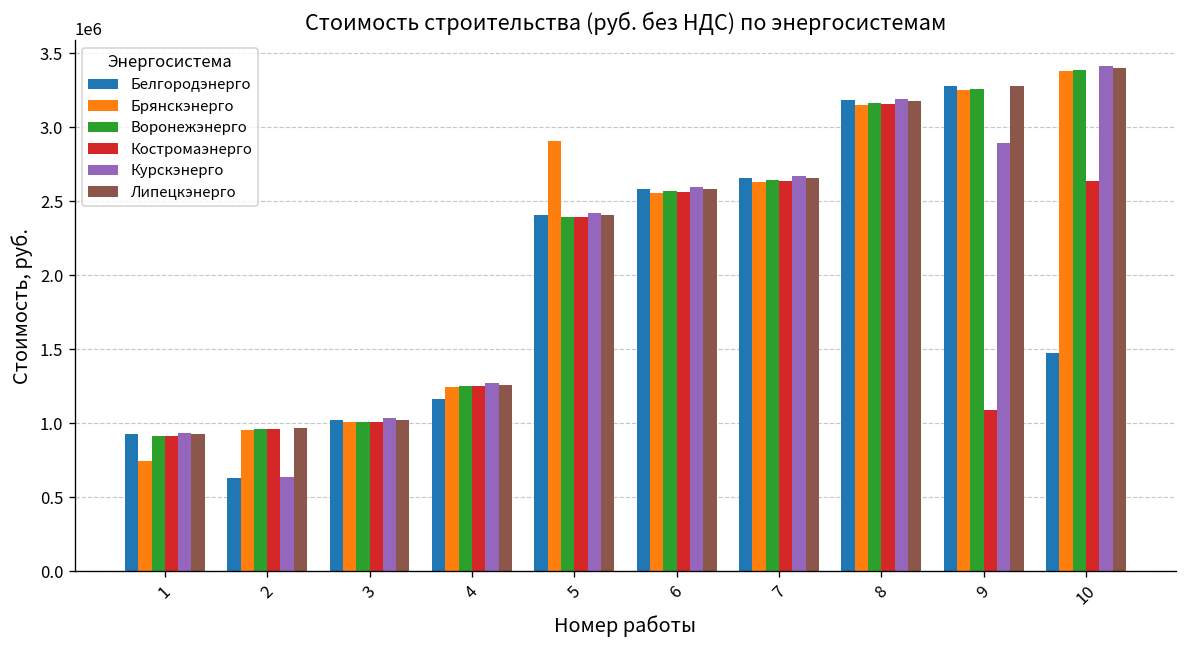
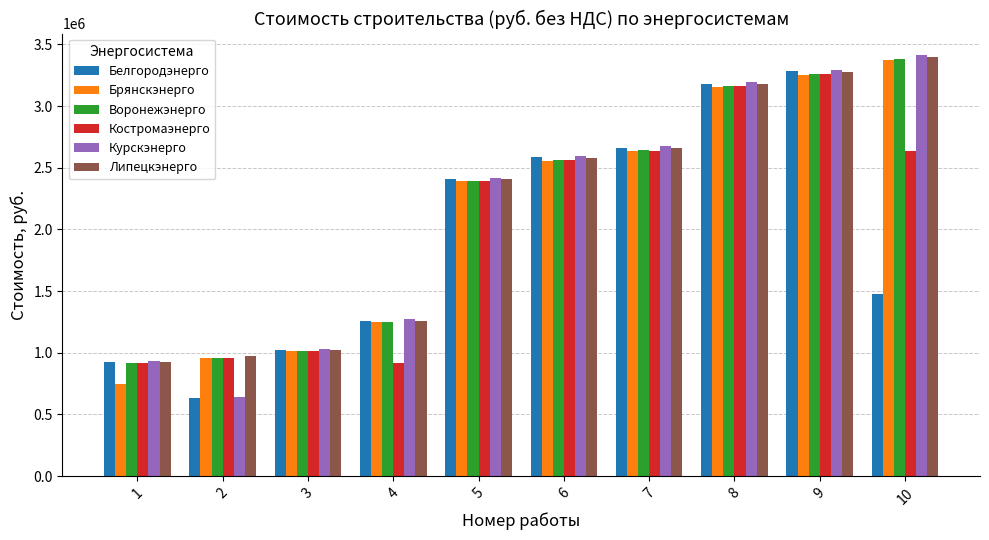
Белгородэнерго, 4: 1160000 -> 1260000
Костромаэнерго, 4: 1250000 -> 920000
Брянскэнерго, 5: 2910000 -> 2390000
Костромаэнерго, 9: 1090000 -> 3260000
Курскэнерго, 9: 2890000 -> 3290000
